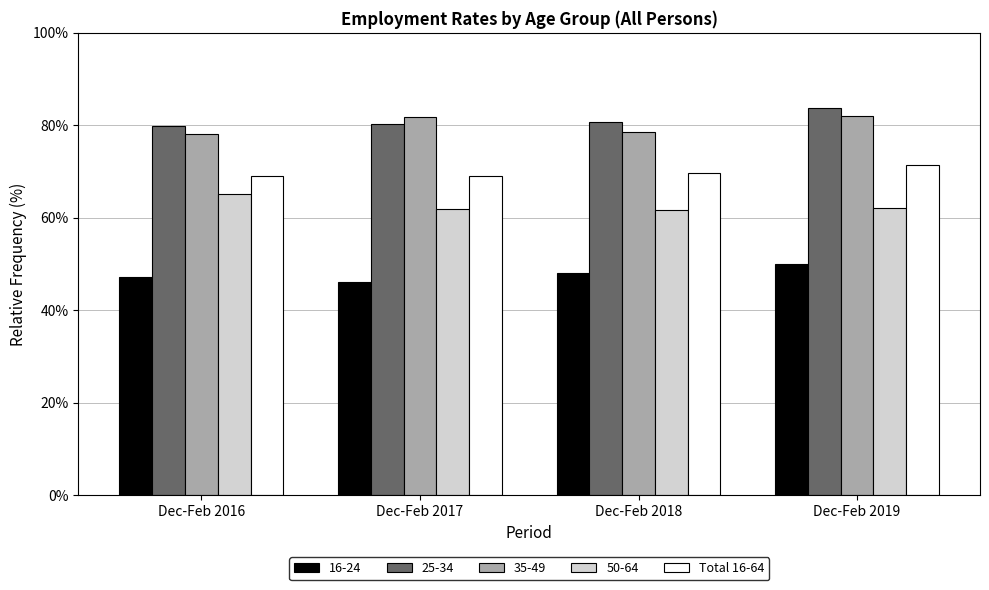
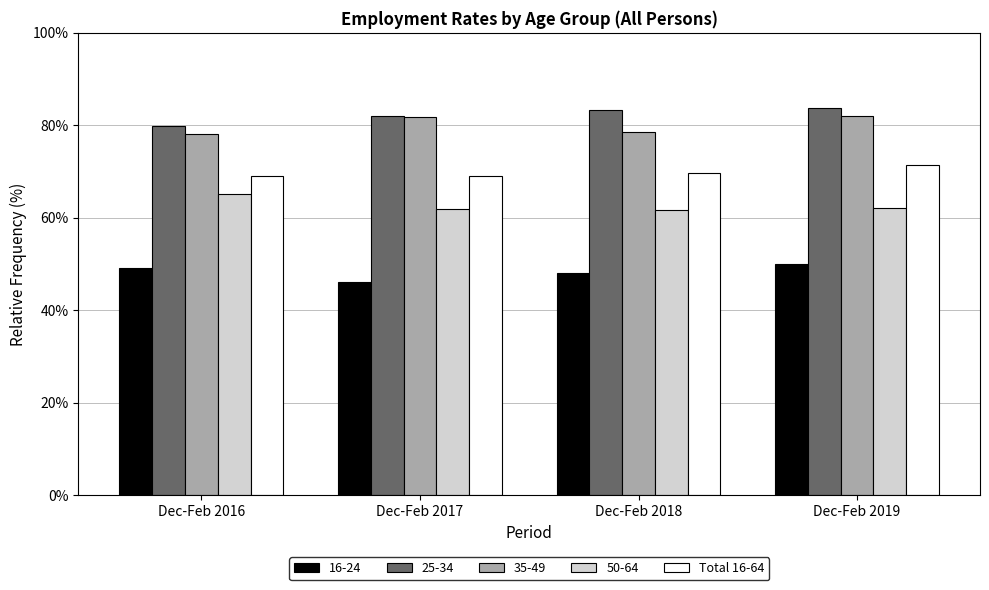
16-24, Dec-Feb 2016: 47% -> 49%
25-34, Dec-Feb 2017: 80% -> 82%
25-34, Dec-Feb 2018: 81% -> 83%
